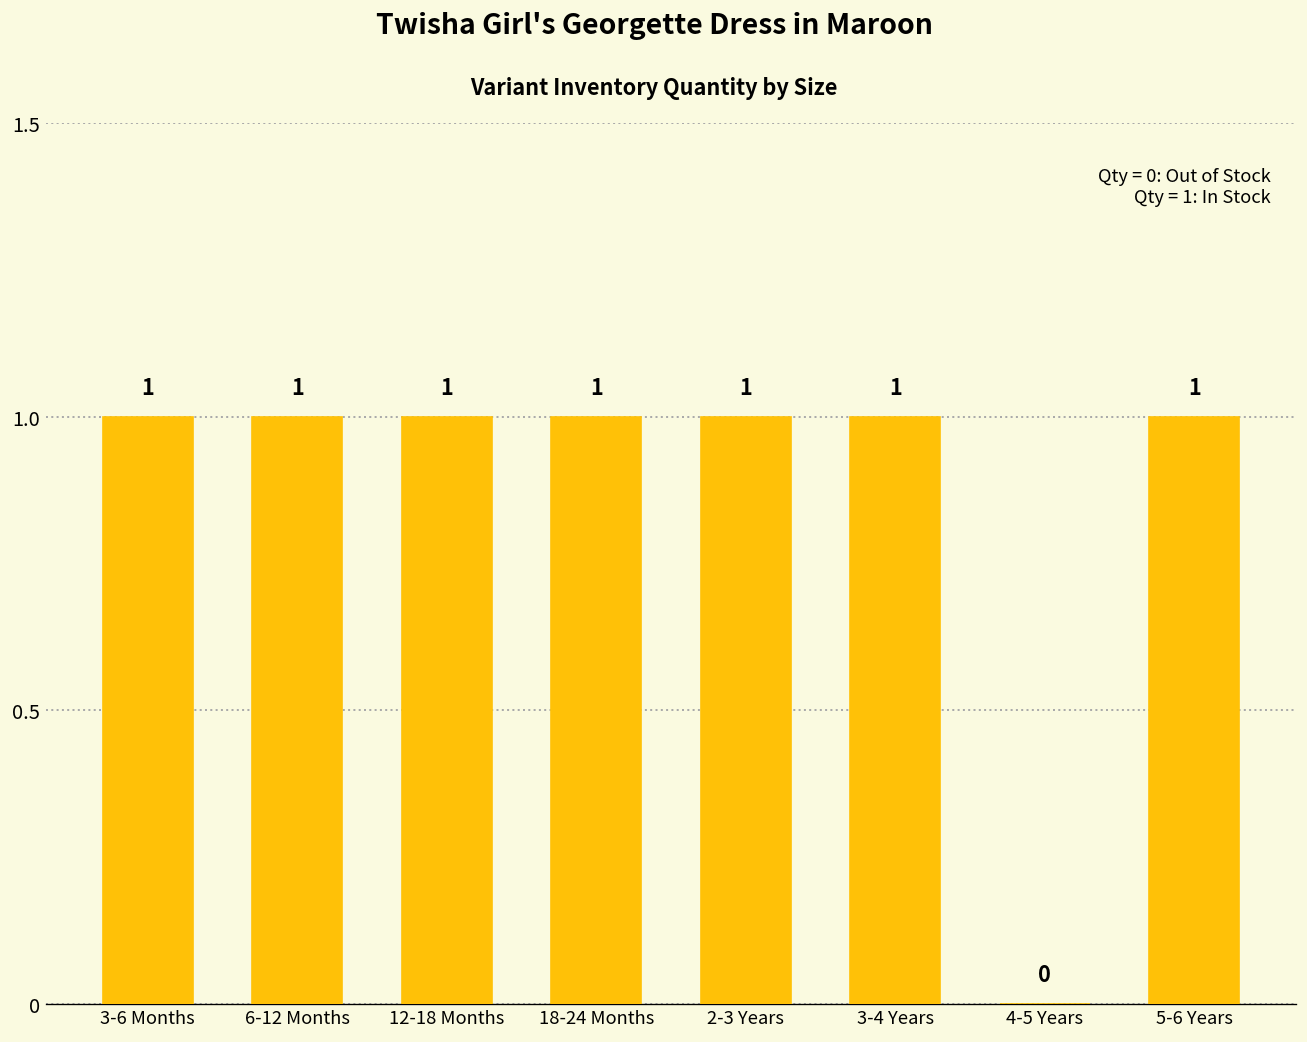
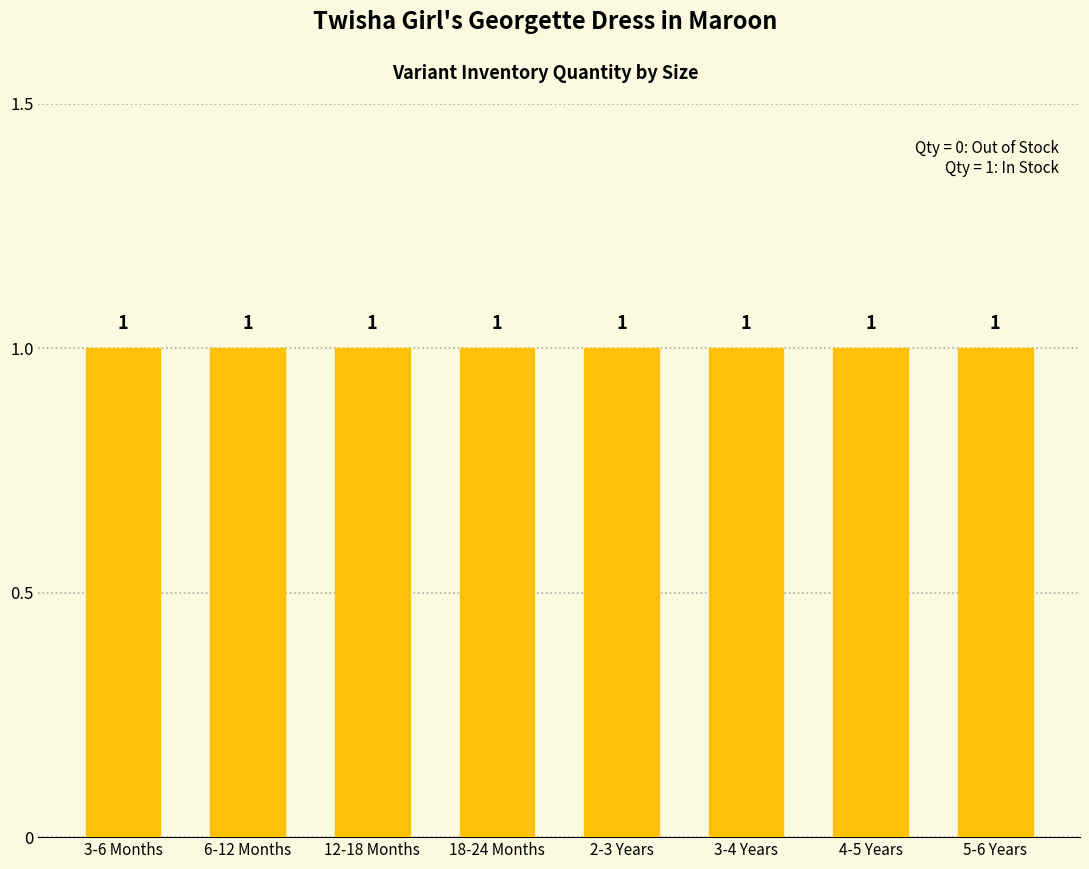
4-5 Years: 0 -> 1
